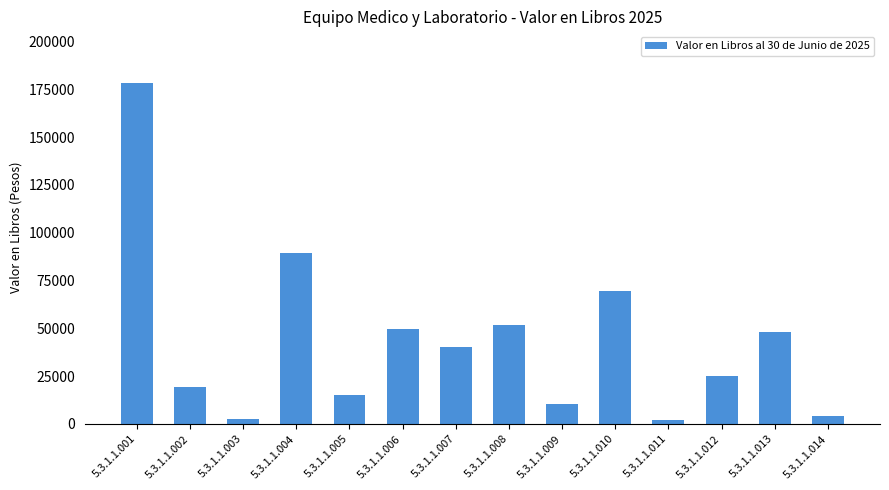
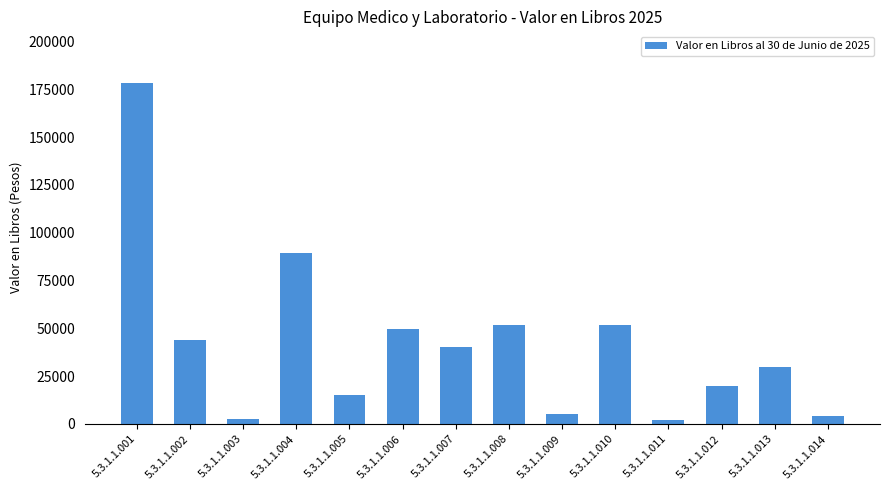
5.3.1.1.002: 19000 -> 44000
5.3.1.1.009: 11000 -> 5000
5.3.1.1.010: 70000 -> 52000
5.3.1.1.012: 25000 -> 20000
5.3.1.1.013: 48000 -> 30000
